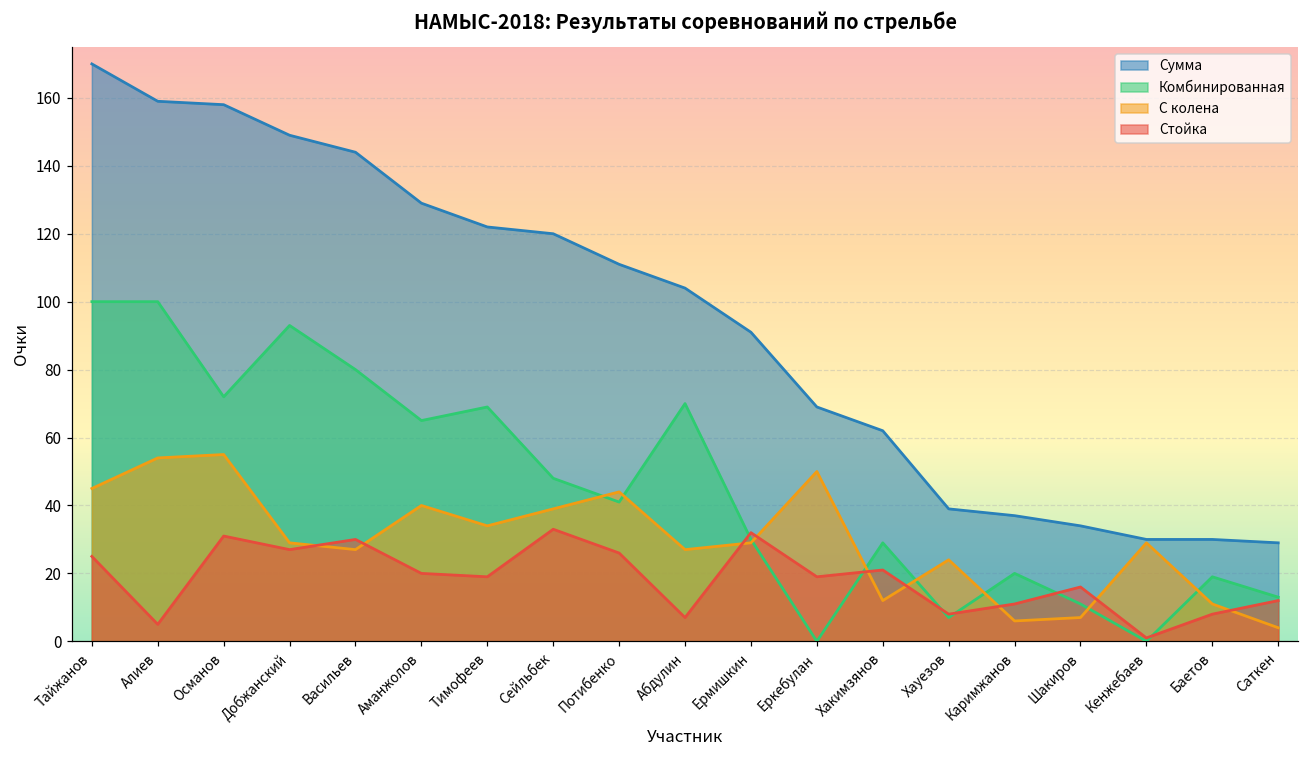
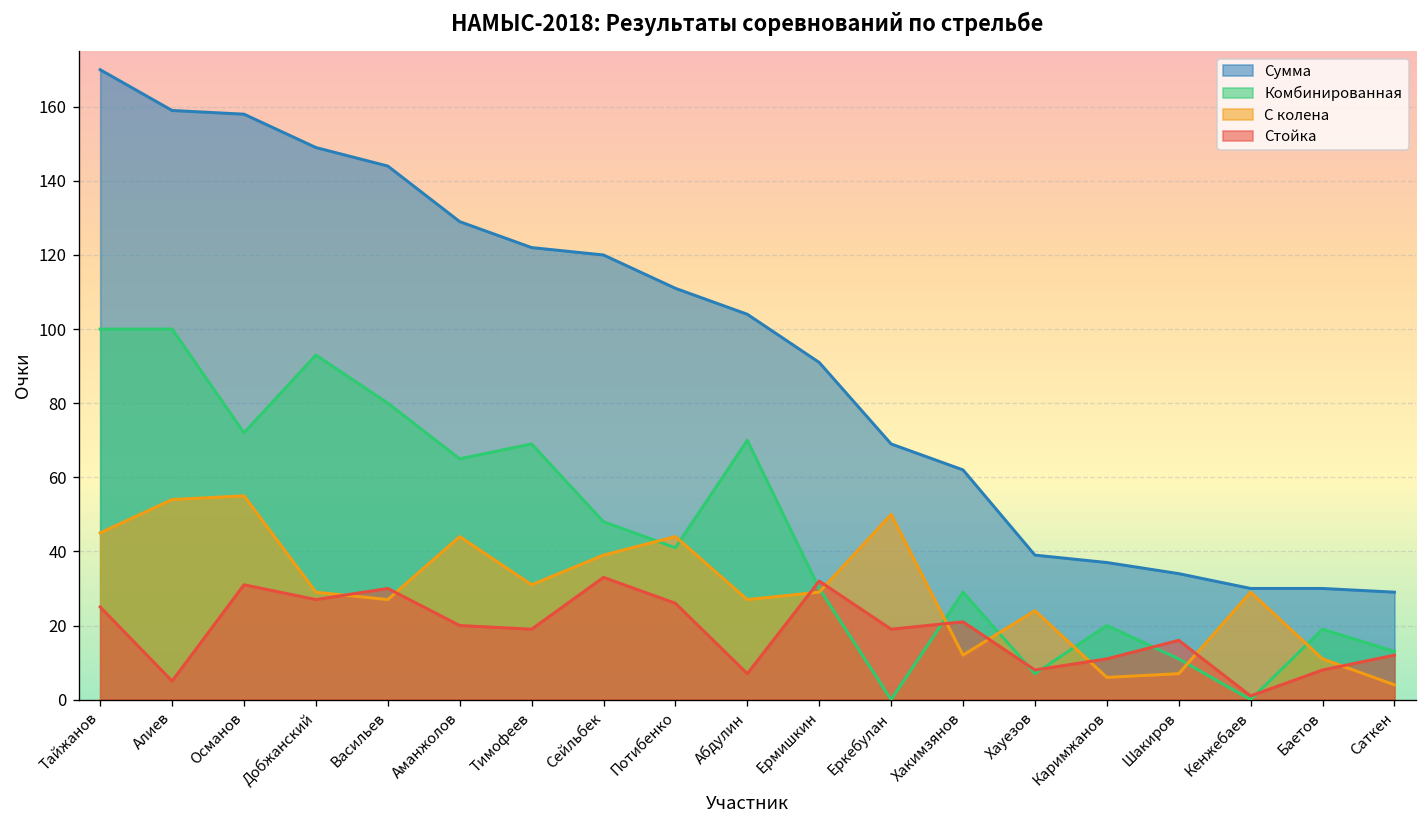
С колена, Аманжолов: 40 -> 44
С колена, Тимофеев: 34 -> 31
